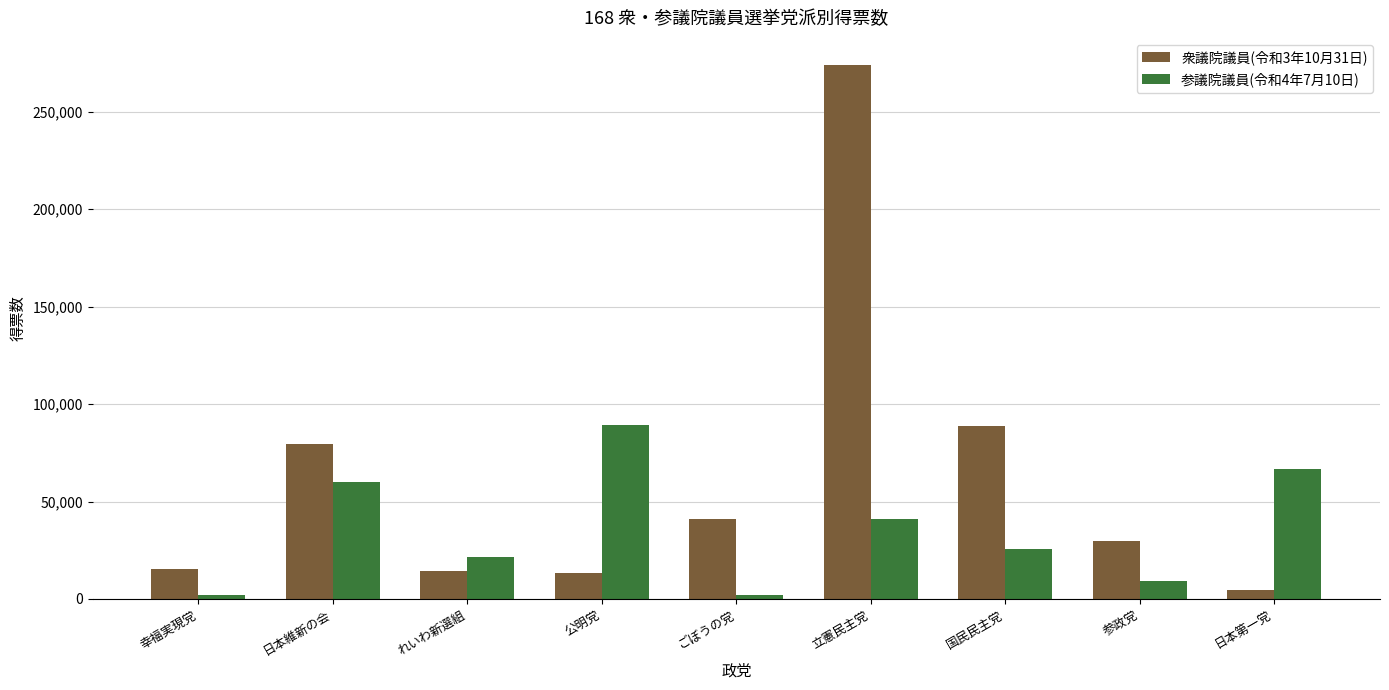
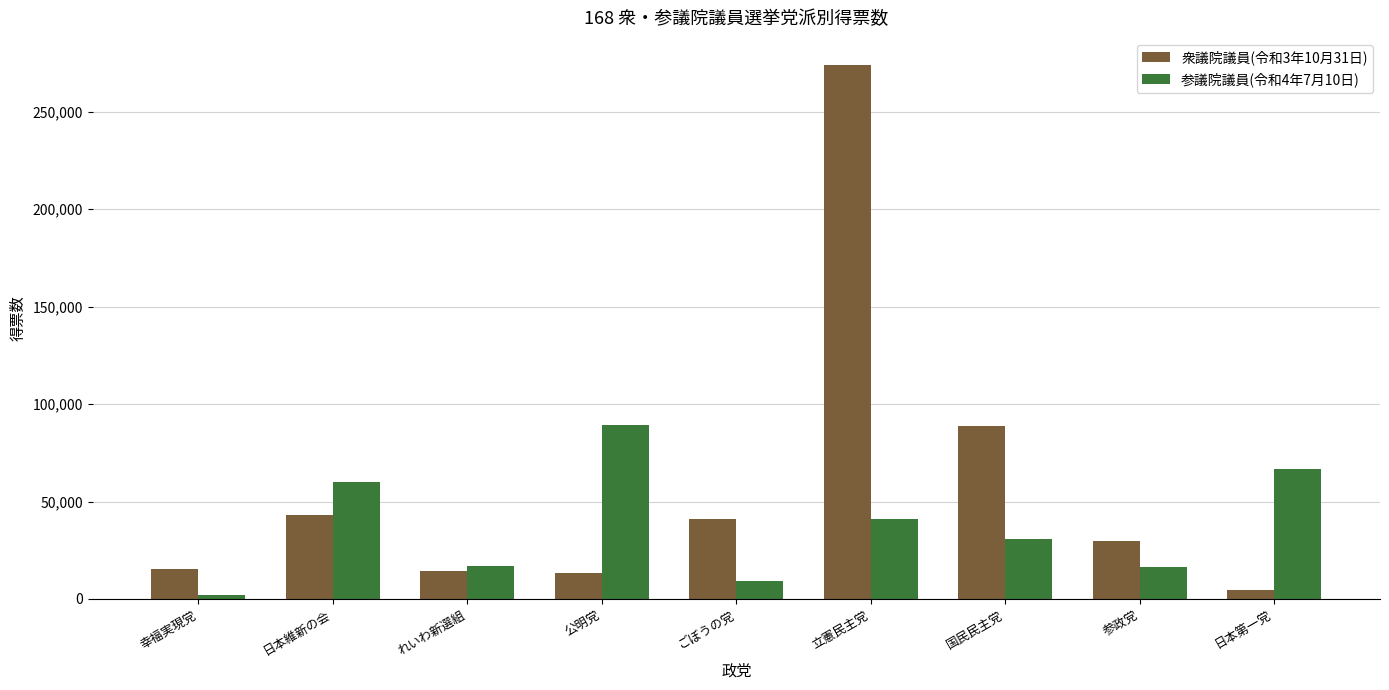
衆議院議員(令和3年10月31日), 日本維新の会: 79,000 -> 43,000
参議院議員(令和4年7月10日), れいわ新選組: 22,000 -> 17,000
参議院議員(令和4年7月10日), ごぼうの党: 2,000 -> 9,000
参議院議員(令和4年7月10日), 国民民主党: 26,000 -> 31,000
参議院議員(令和4年7月10日), 参政党: 9,000 -> 16,000
